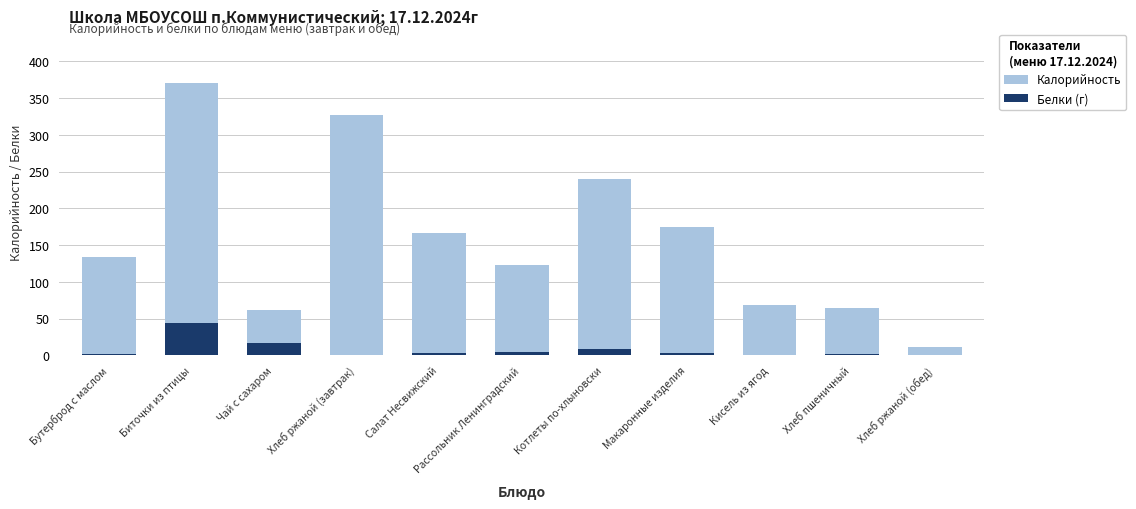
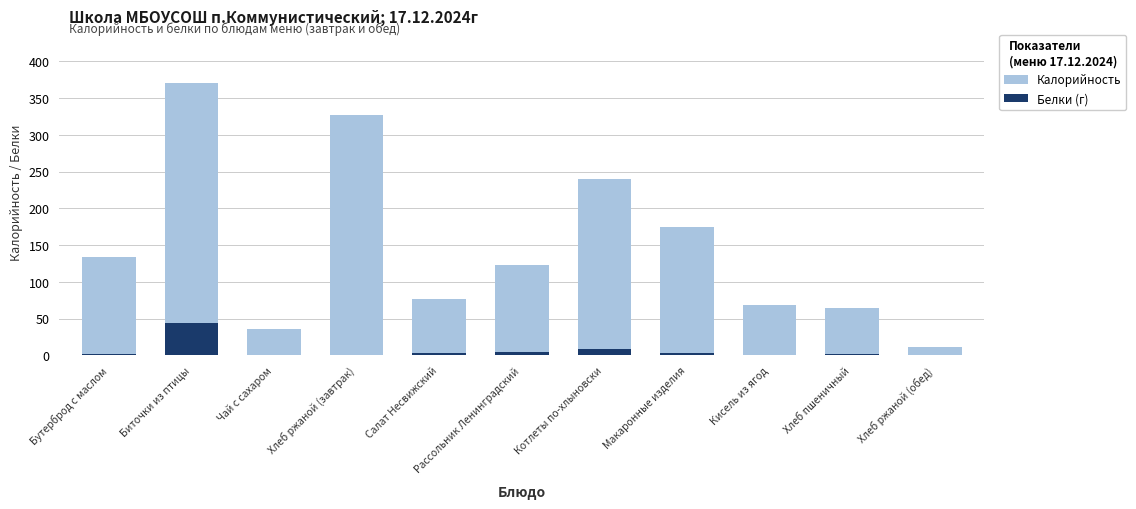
Калорийность, Чай с сахаром: 60 -> 40
Белки (г), Чай с сахаром: 20 -> 0
Калорийность, Салат Несвижский: 170 -> 80
